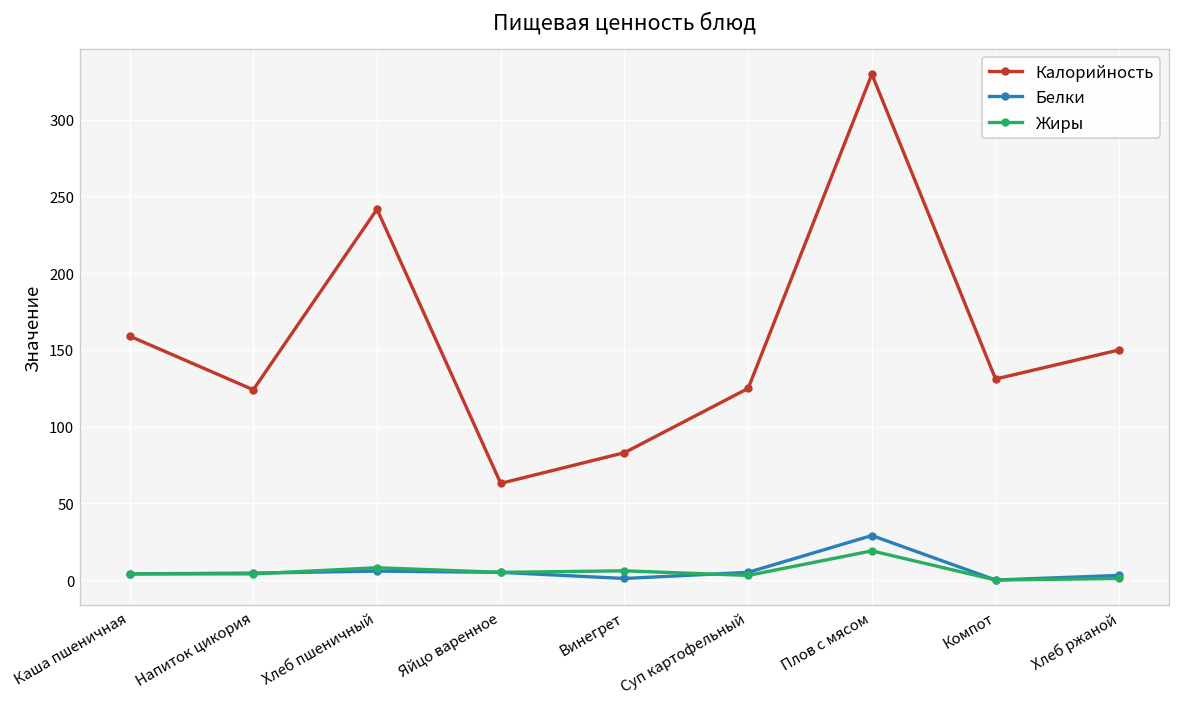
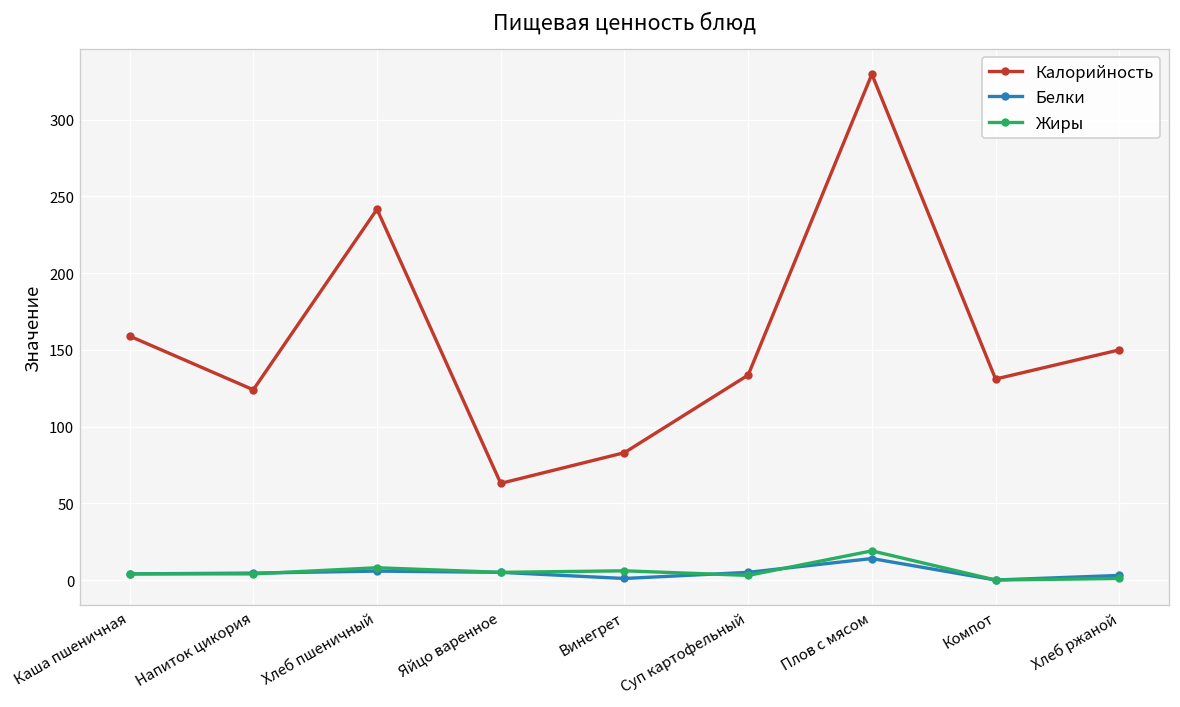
Калорийность, Суп картофельный: 125 -> 134
Белки, Плов с мясом: 29 -> 14
